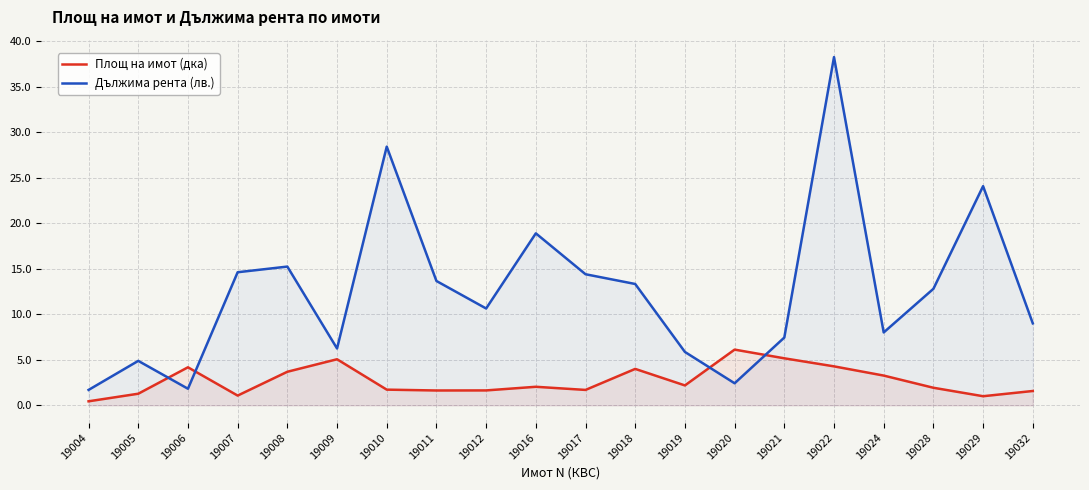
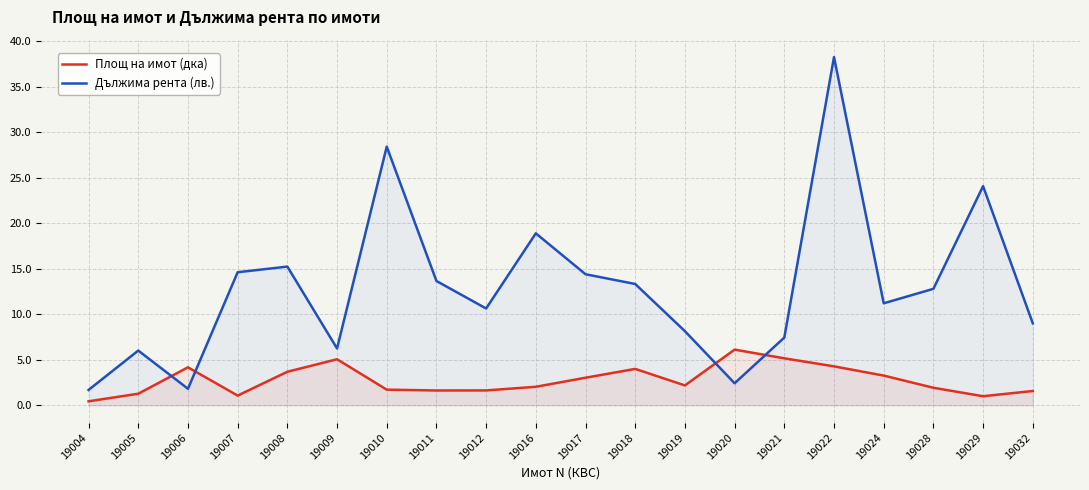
Дължима рента (лв.), 19005: 5 -> 6
Площ на имот (дка), 19017: 2 -> 3
Дължима рента (лв.), 19019: 6 -> 8
Дължима рента (лв.), 19024: 8 -> 11
